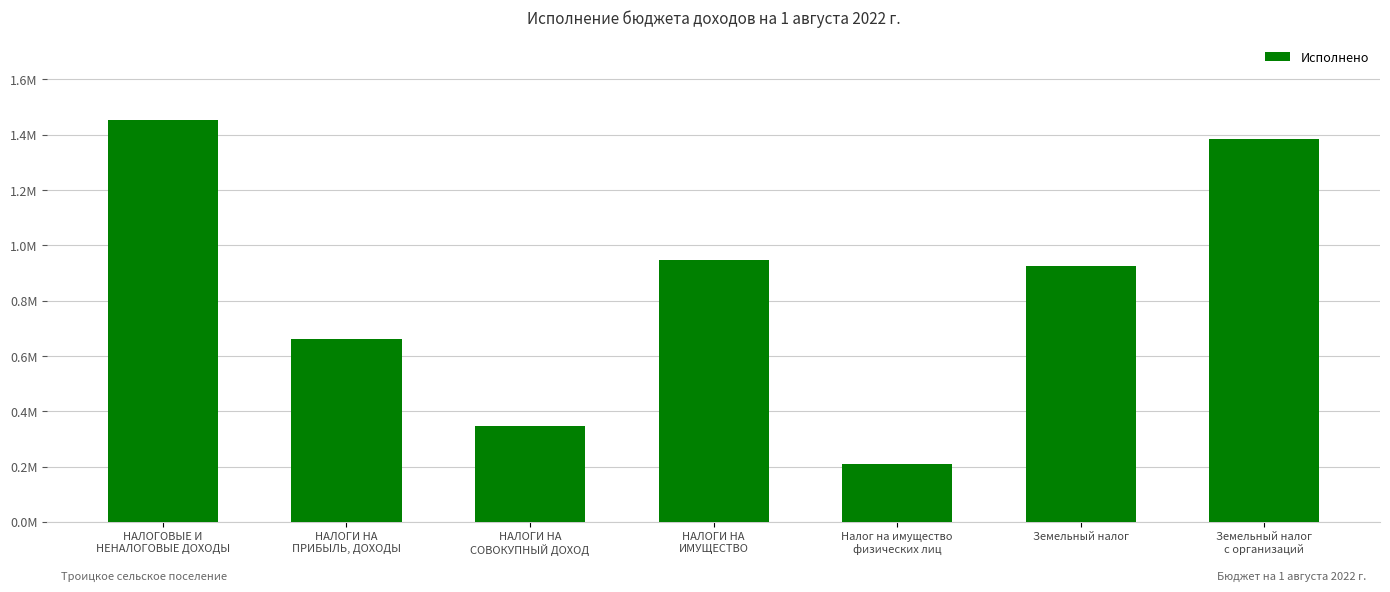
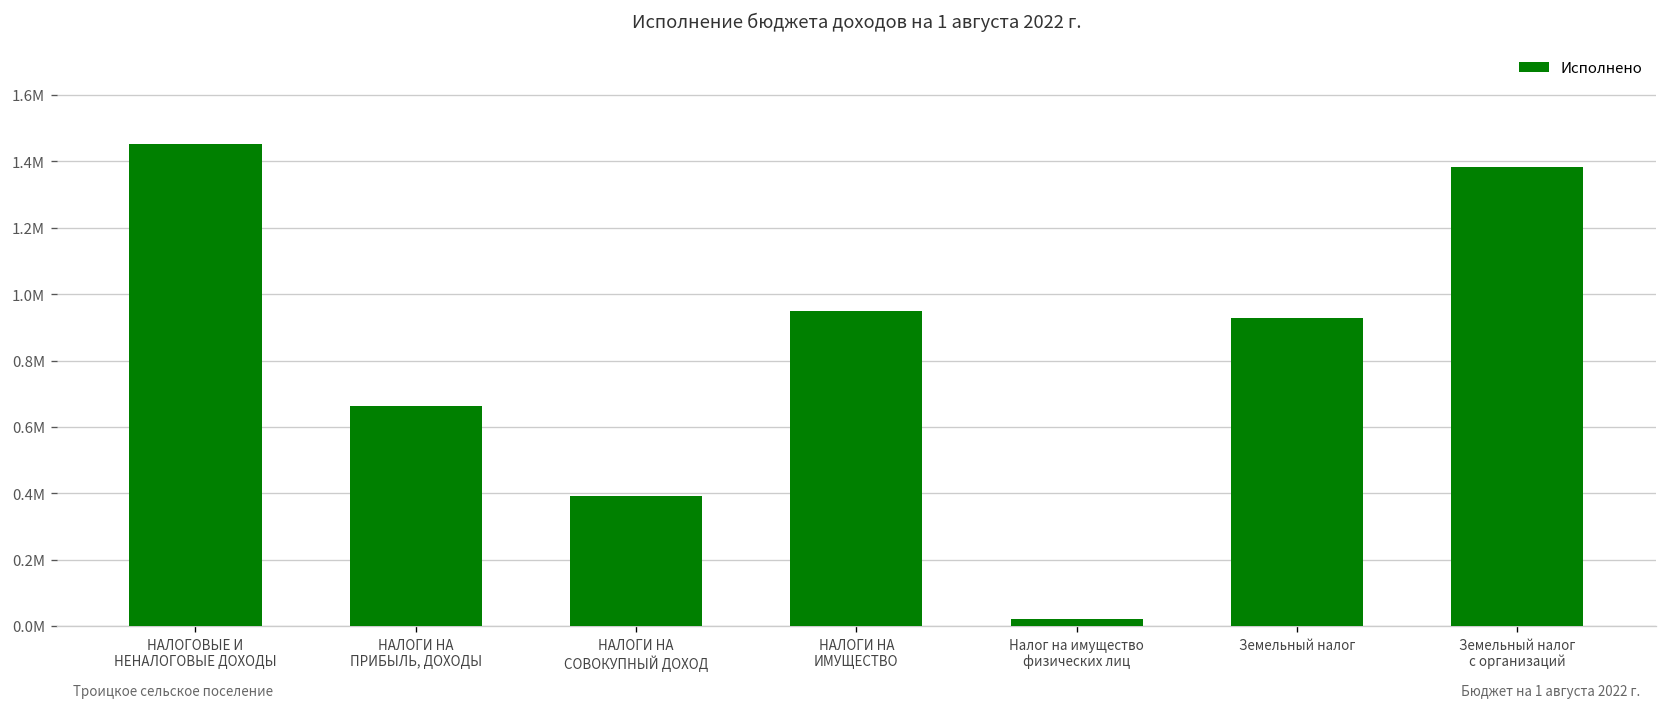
НАЛОГИ НА СОВОКУПНЫЙ ДОХОД: 350000 -> 390000
Налог на имущество физических лиц: 210000 -> 20000
